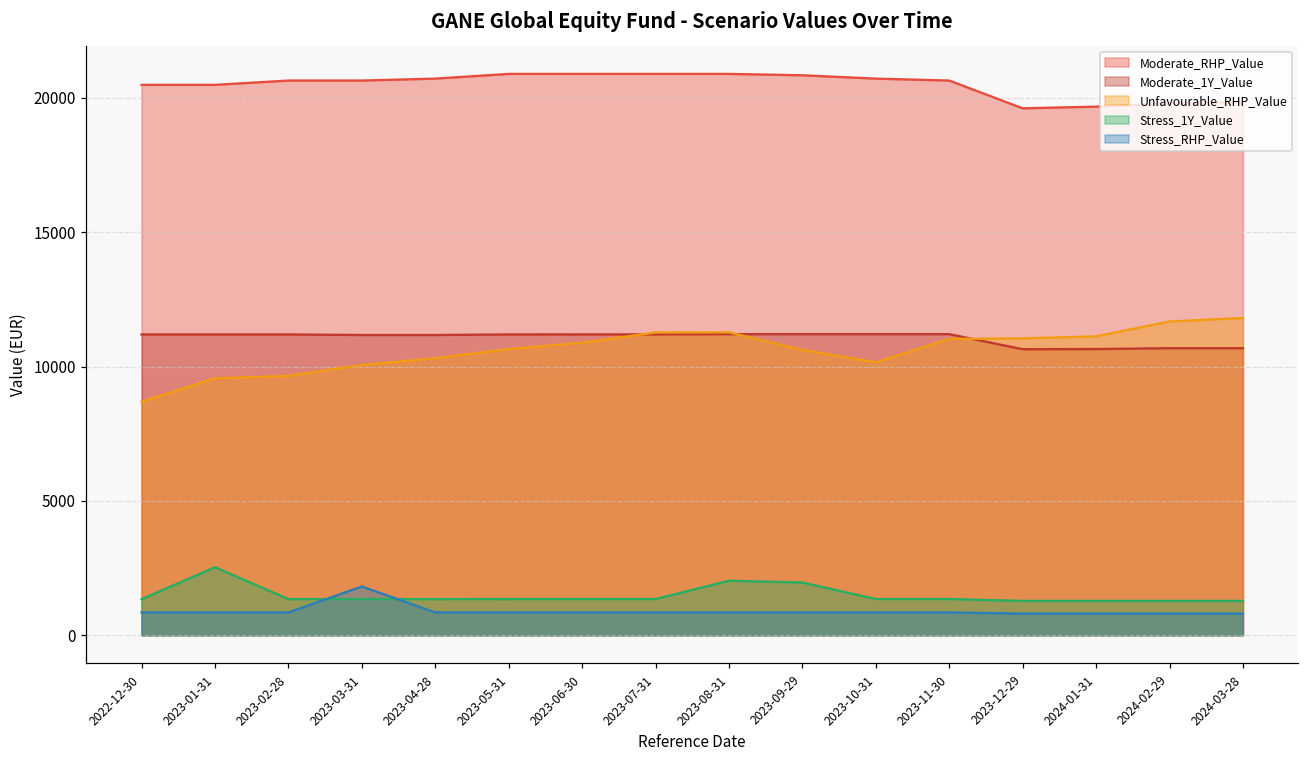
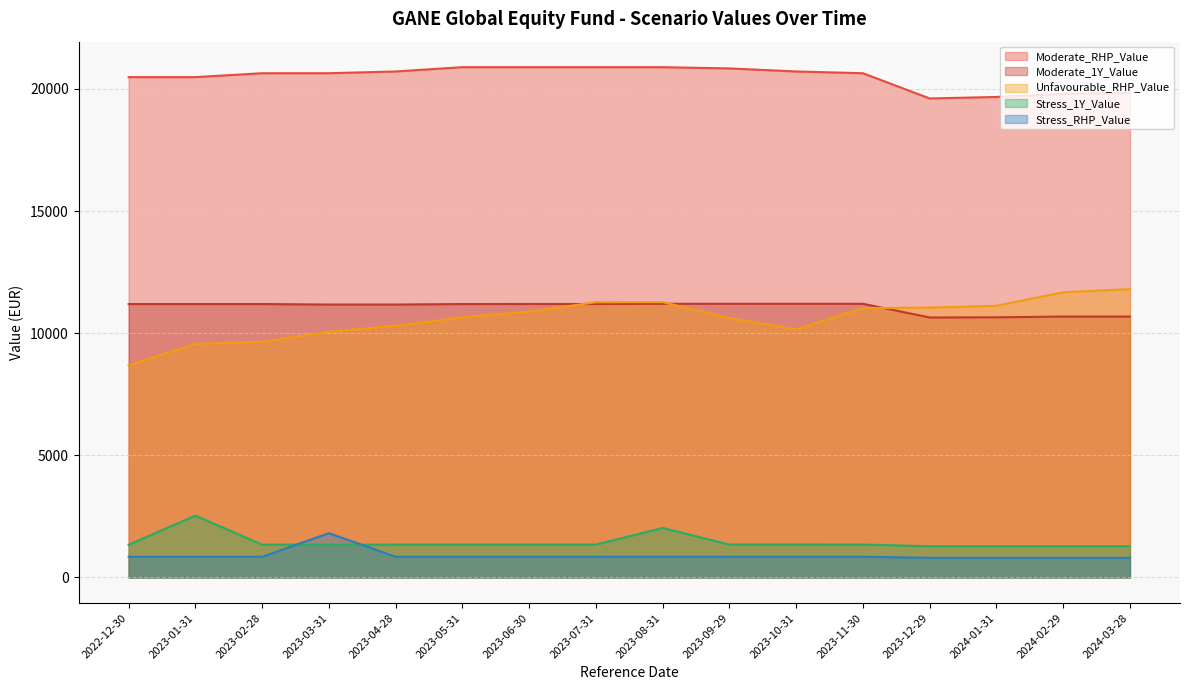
Stress_1Y_Value, 2023-09-29: 2000 -> 1300
